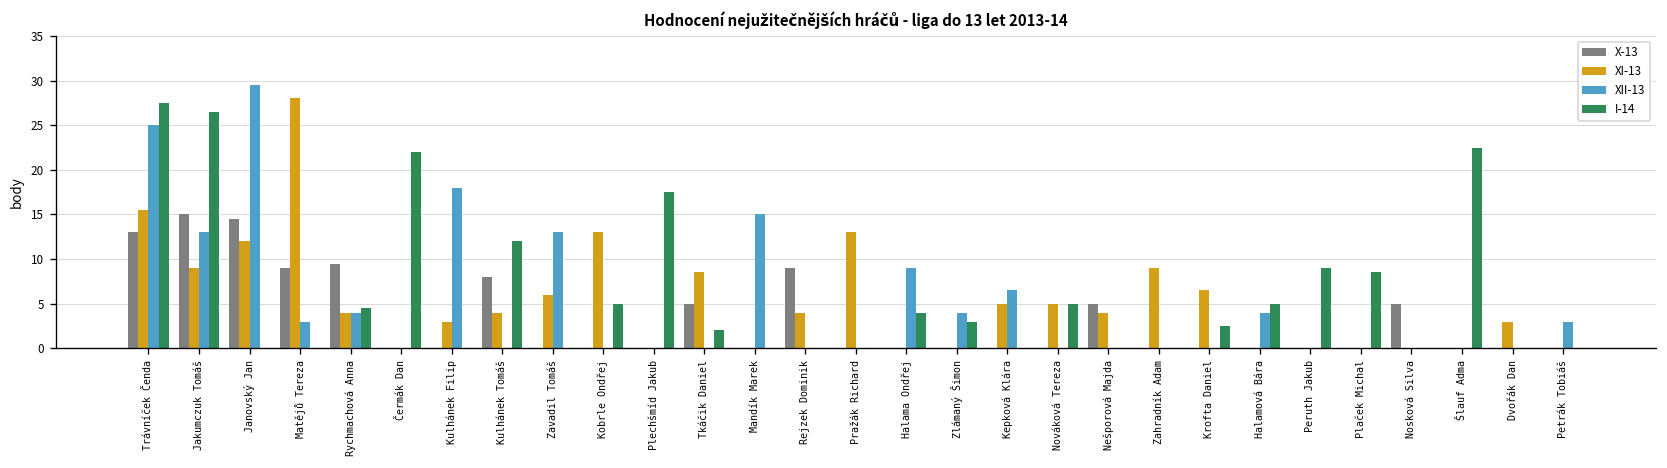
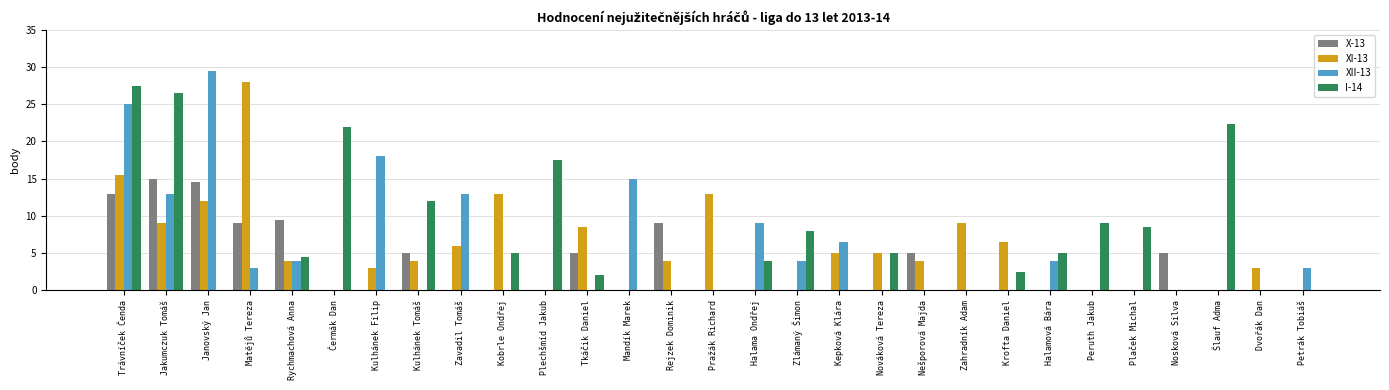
X-13, Kulhánek Tomáš: 8 -> 5
I-14, Zlámaný Šimon: 3 -> 8
